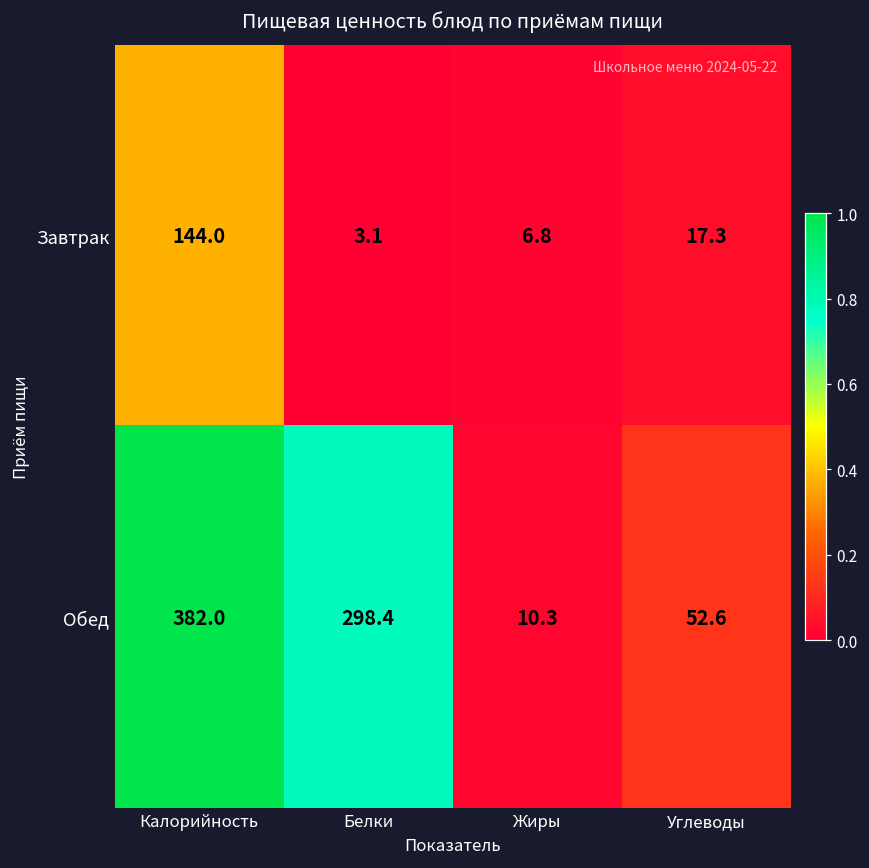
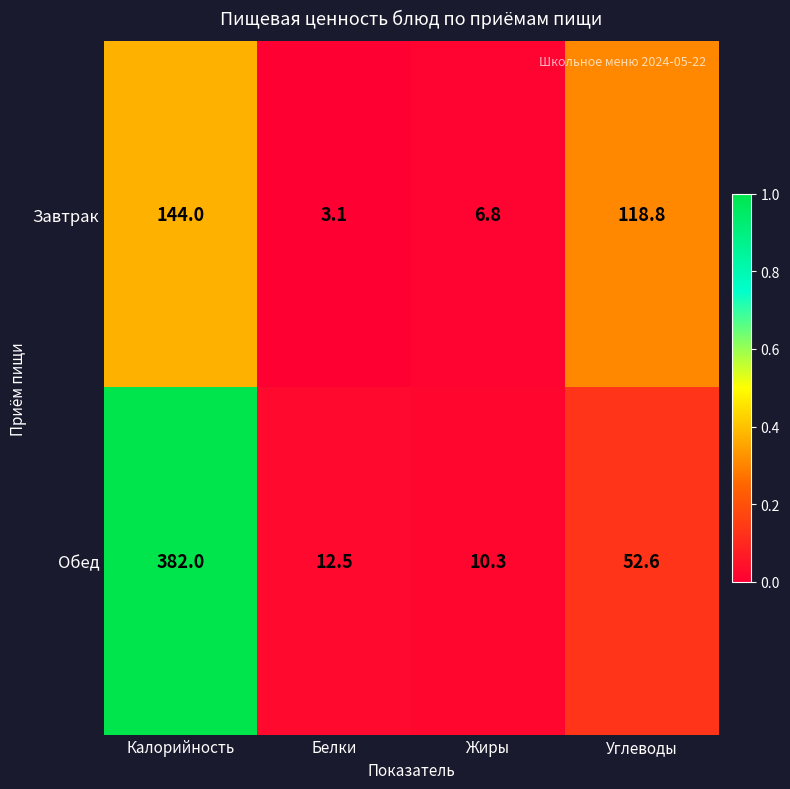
Завтрак, Углеводы: 17.3 -> 118.8
Обед, Белки: 298.4 -> 12.5
